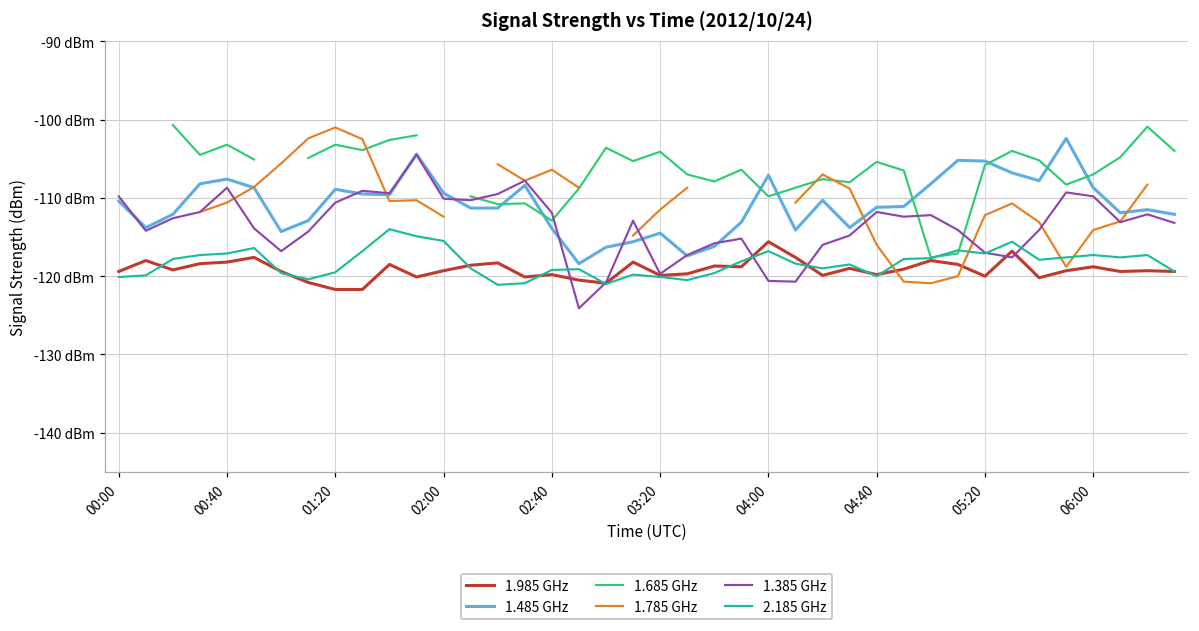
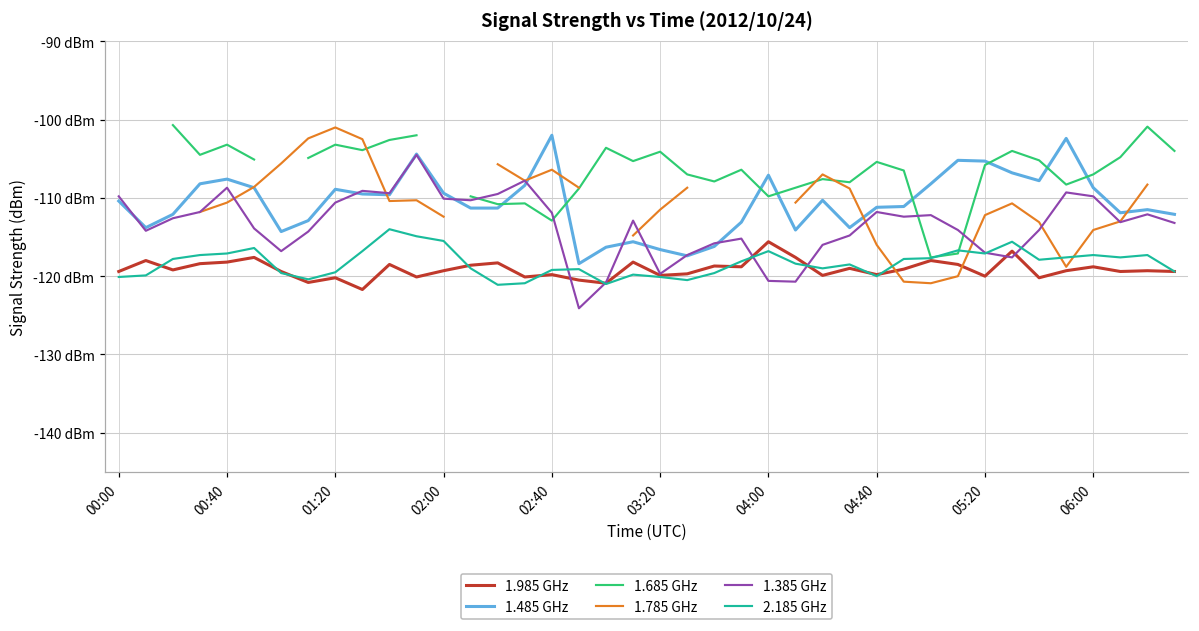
1.985 GHz, 01:20: -122 dBm -> -120 dBm
1.485 GHz, 02:40: -114 dBm -> -102 dBm
1.485 GHz, 03:20: -115 dBm -> -117 dBm
